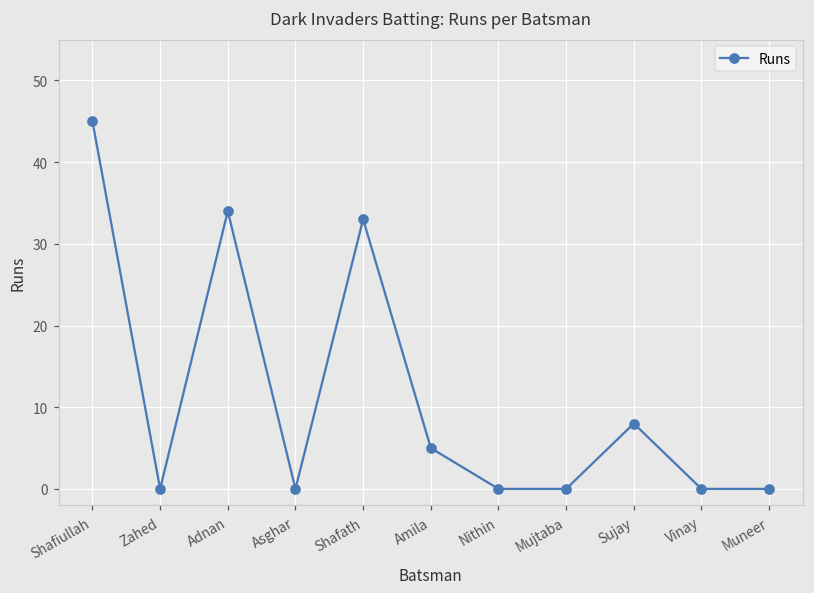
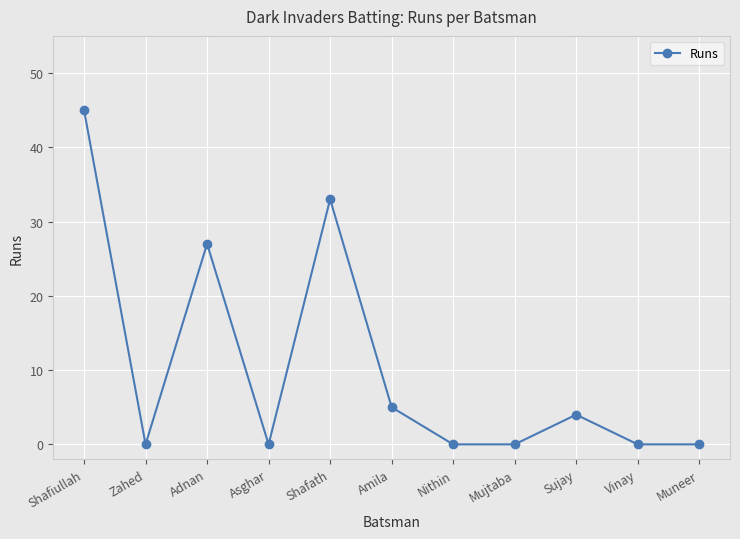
Adnan: 34 -> 27
Sujay: 8 -> 4
